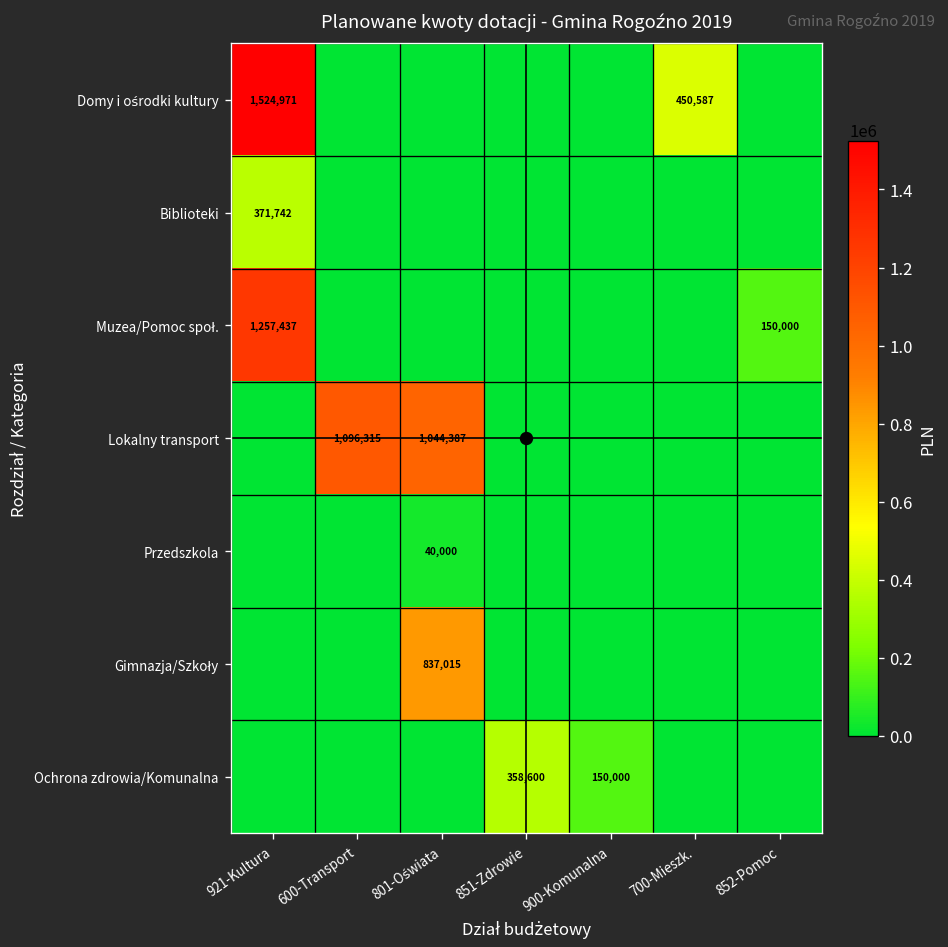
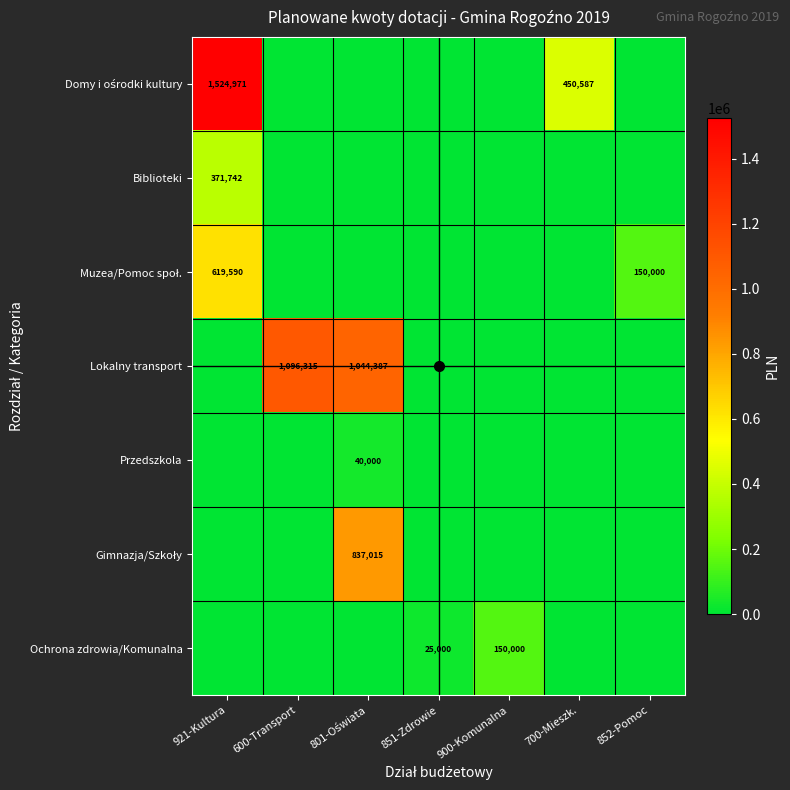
Muzea/Pomoc społ., 921-Kultura: 1,257,437 -> 619,590
Ochrona zdrowia/Komunalna, 851-Zdrowie: 358,600 -> 25,000
